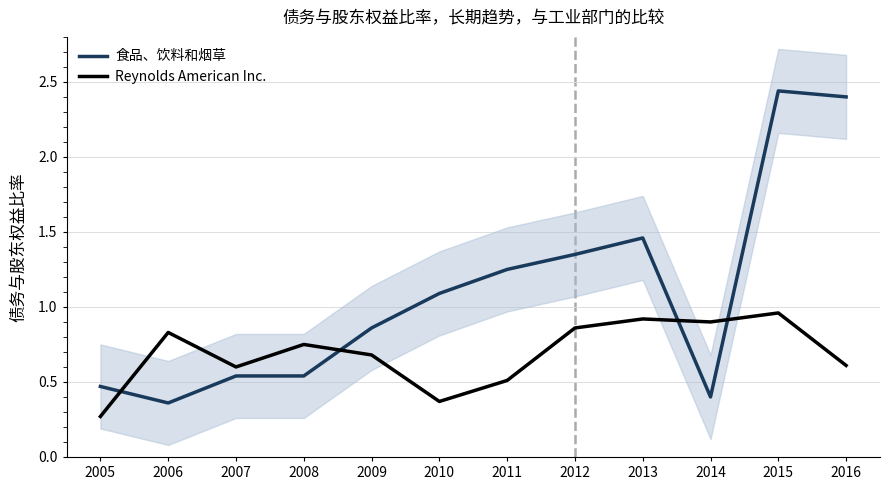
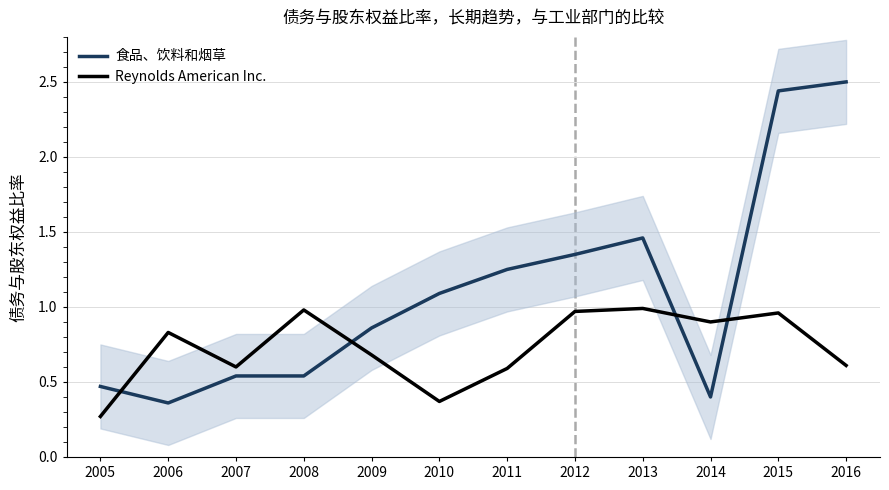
Reynolds American Inc., 2008: 0.75 -> 0.98
Reynolds American Inc., 2011: 0.51 -> 0.59
Reynolds American Inc., 2012: 0.86 -> 0.97
Reynolds American Inc., 2013: 0.92 -> 0.99
食品、饮料和烟草, 2016: 2.4 -> 2.5
